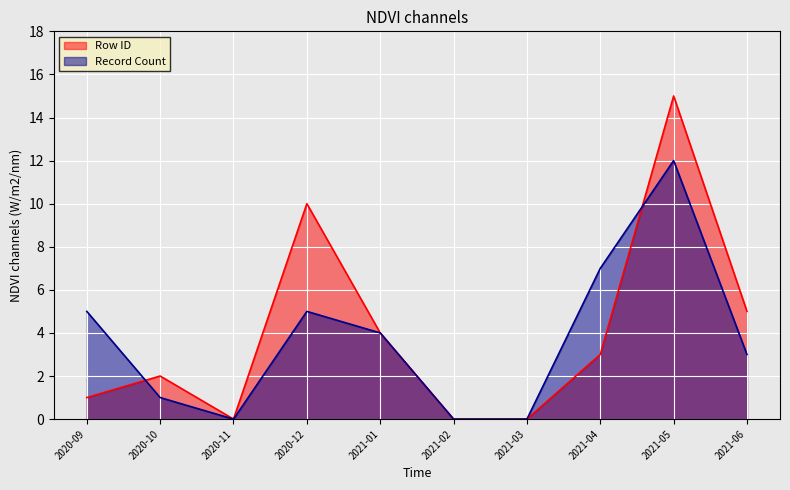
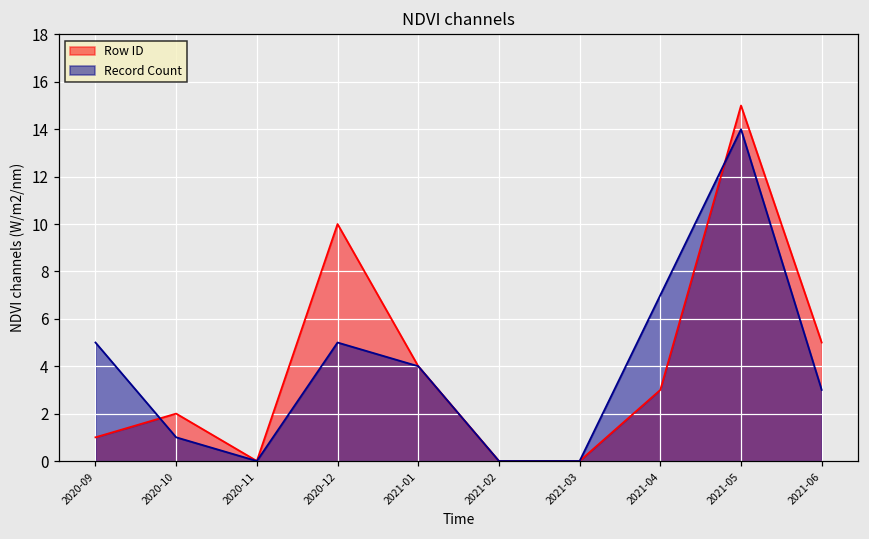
Record Count, 2021-05: 12 -> 14
